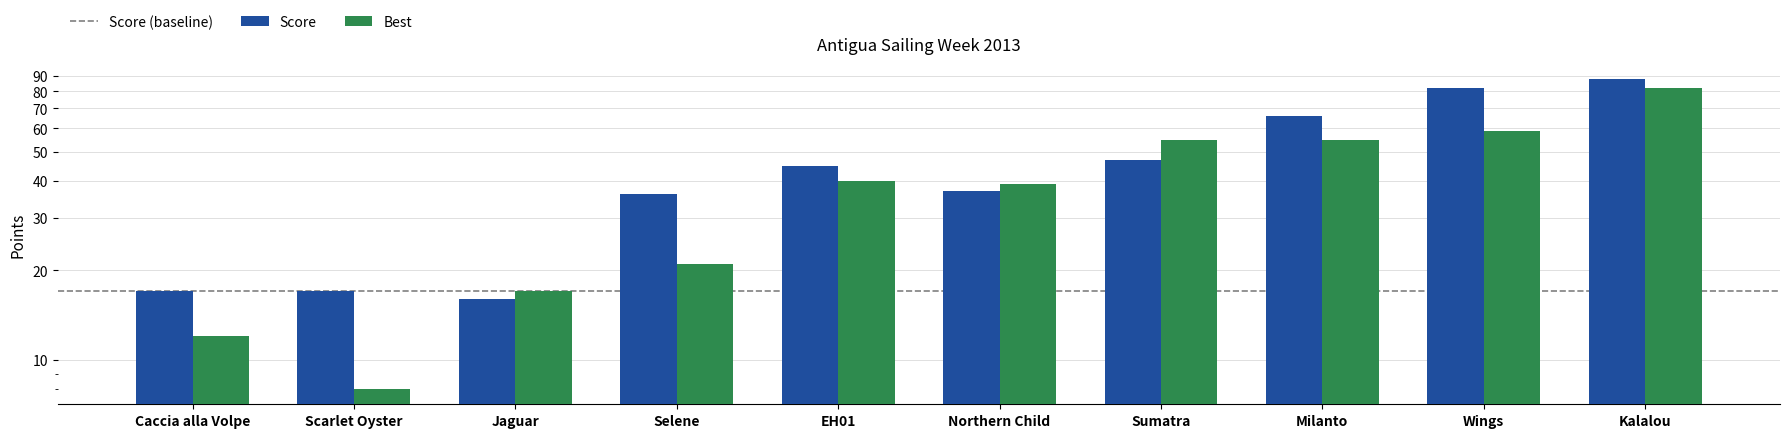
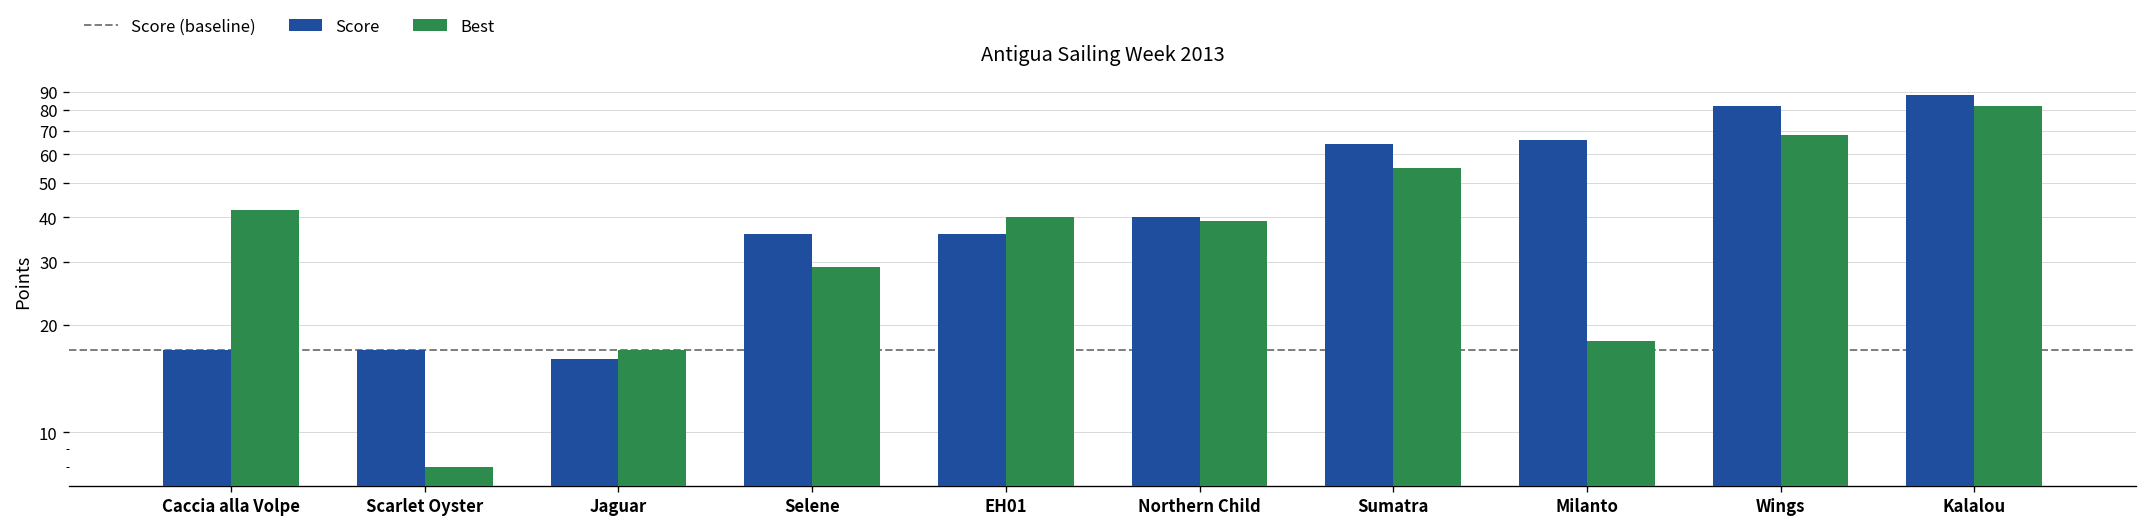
Best, Caccia alla Volpe: 12 -> 42
Best, Selene: 21 -> 29
Score, EH01: 45 -> 36
Score, Northern Child: 37 -> 40
Score, Sumatra: 47 -> 64
Best, Milanto: 55 -> 18
Best, Wings: 59 -> 68
